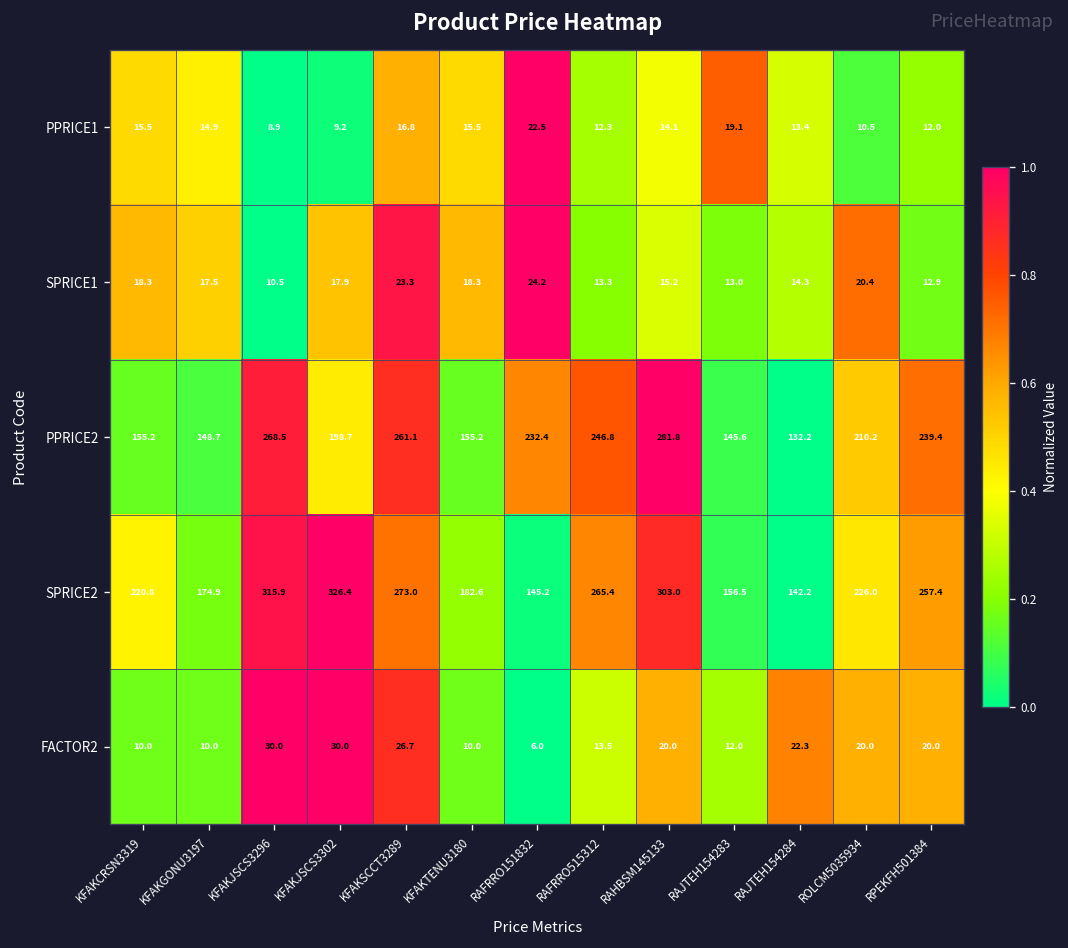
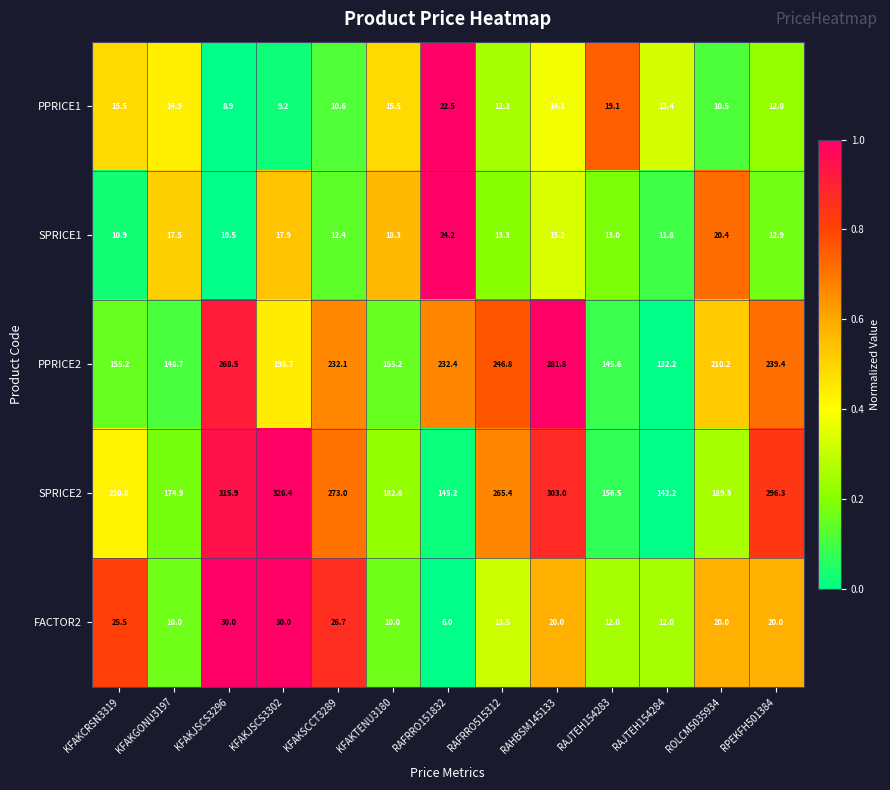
PPRICE1, KFAKSCCT3289: 16.8 -> 10.6
SPRICE1, KFAKCRSN3319: 18.3 -> 10.9
SPRICE1, KFAKSCCT3289: 23.3 -> 12.4
SPRICE1, RAJTEH154284: 14.3 -> 11.8
PPRICE2, KFAKSCCT3289: 261.1 -> 232.1
SPRICE2, ROLCM5035934: 226.0 -> 189.5
SPRICE2, RPEKFH501384: 257.4 -> 296.3
FACTOR2, KFAKCRSN3319: 10.0 -> 25.5
FACTOR2, RAJTEH154284: 22.3 -> 12.0
